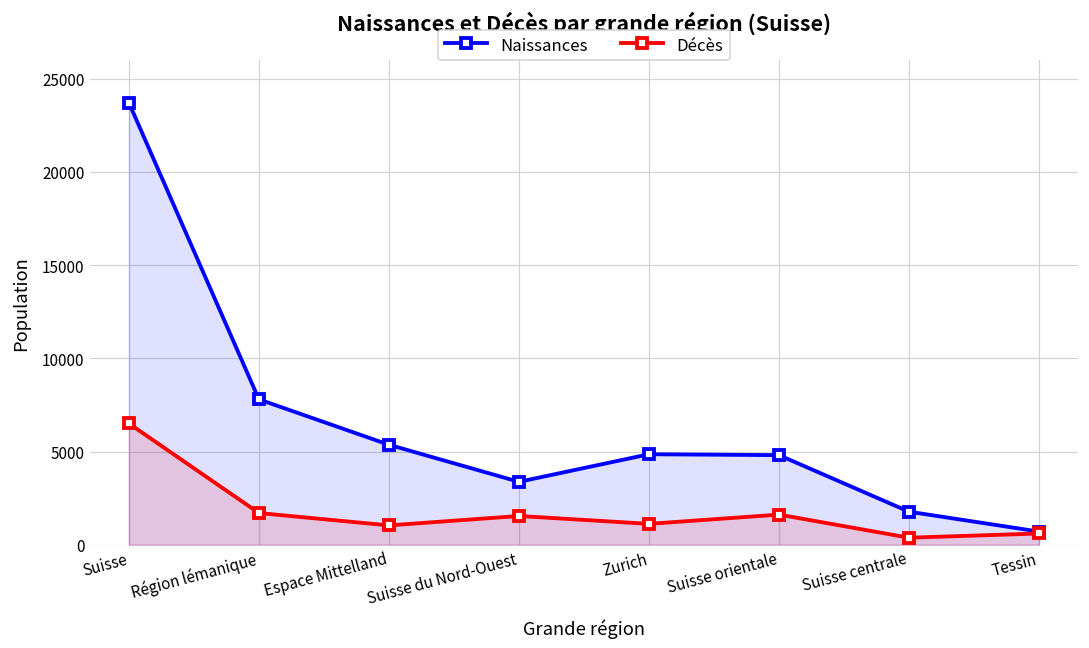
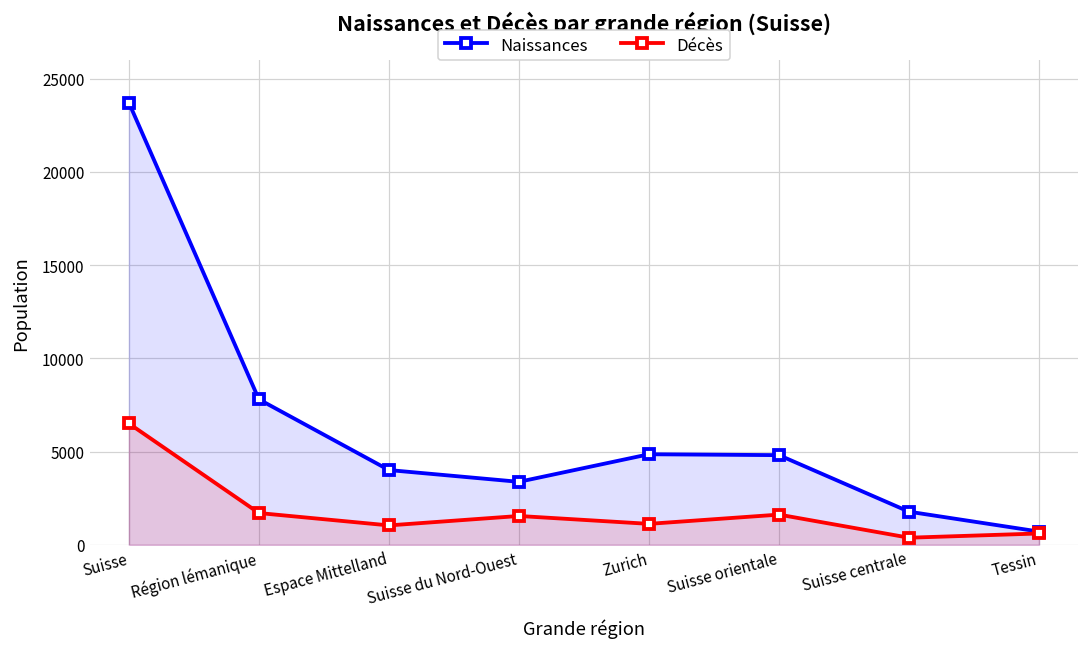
Naissances, Espace Mittelland: 5400 -> 4000
